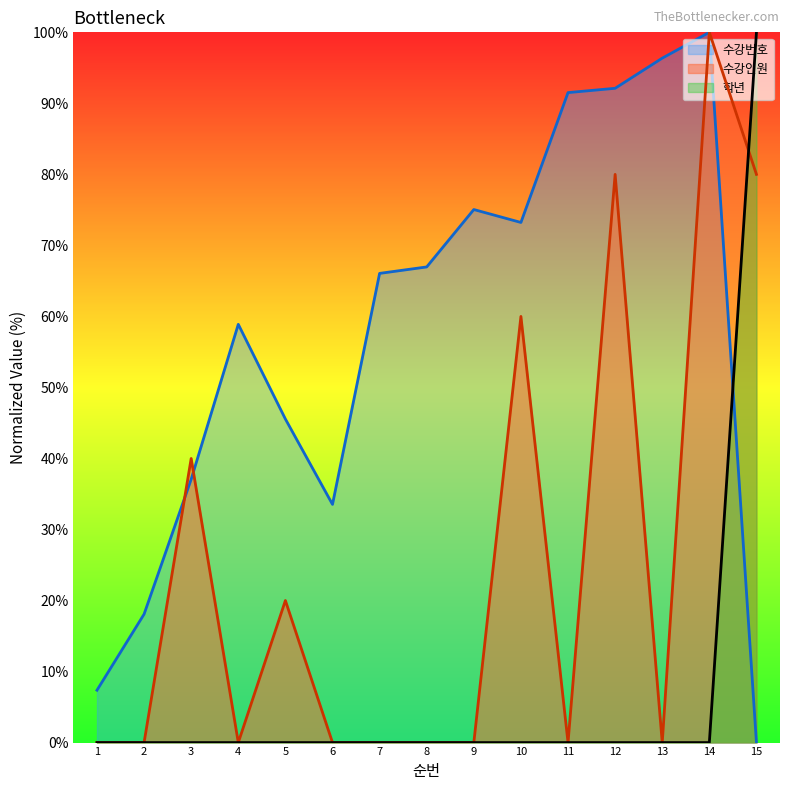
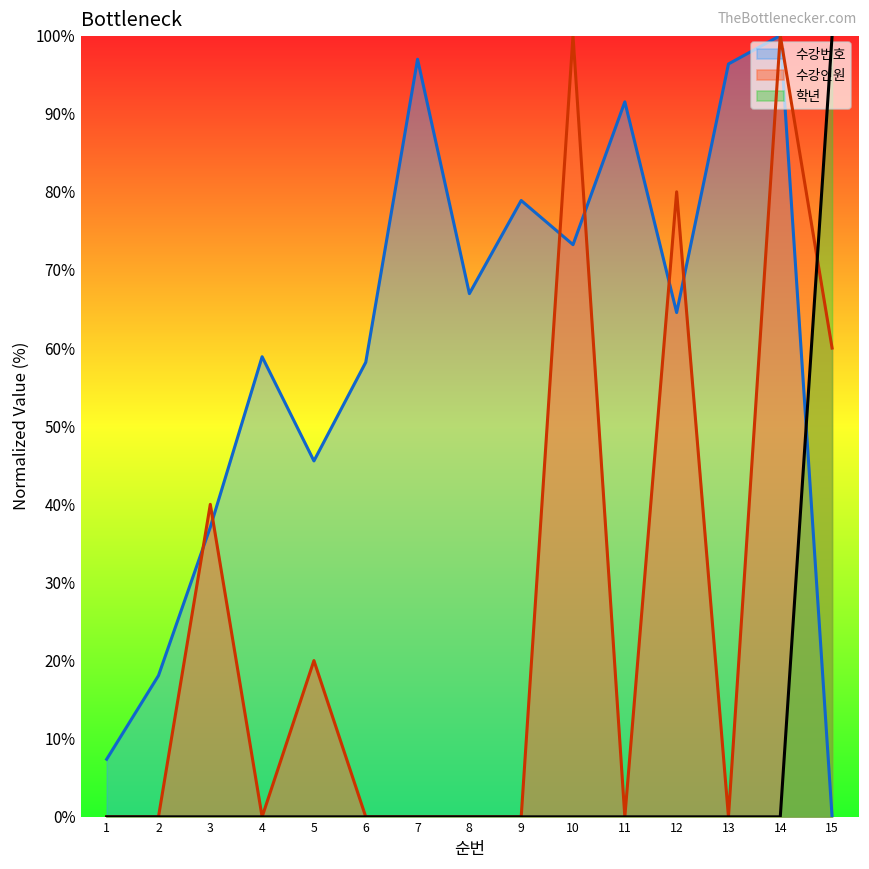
수강번호, 6: 34% -> 58%
수강번호, 7: 66% -> 97%
수강번호, 9: 75% -> 79%
수강인원, 10: 60% -> 100%
수강번호, 12: 92% -> 65%
수강인원, 15: 80% -> 60%
